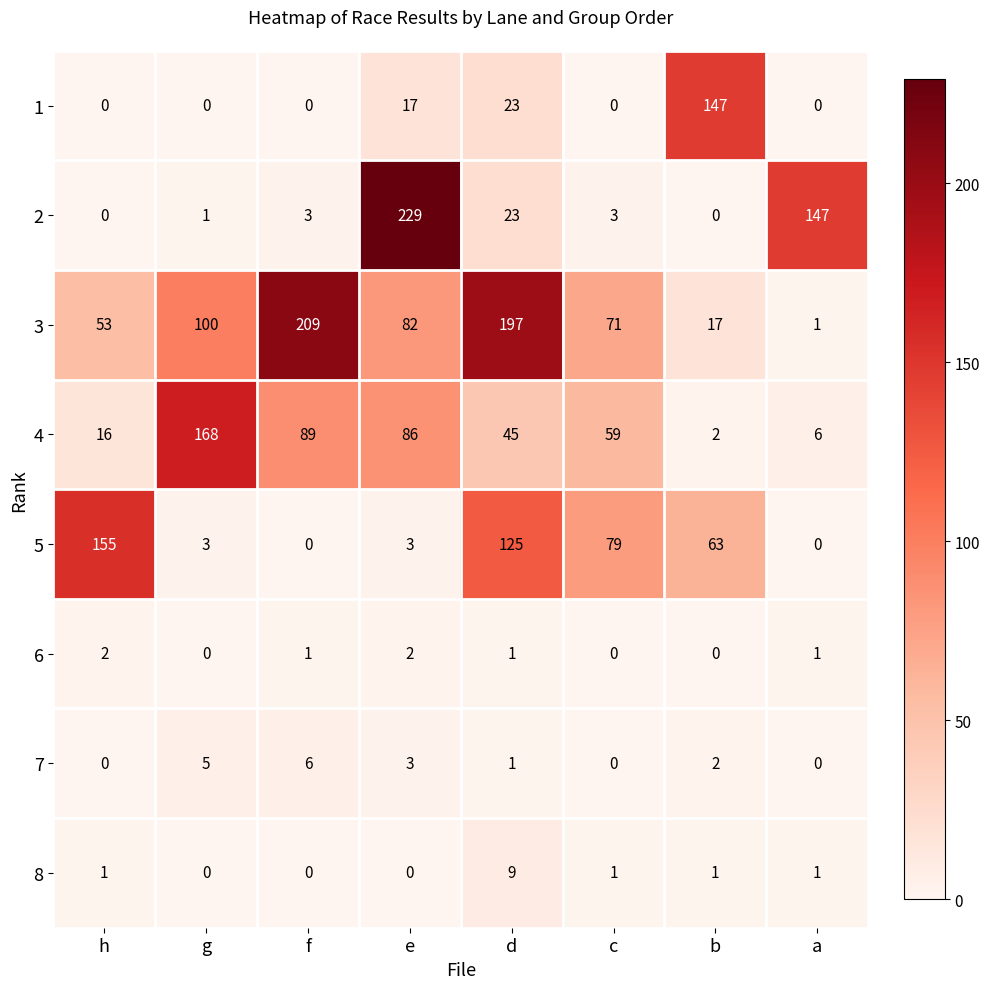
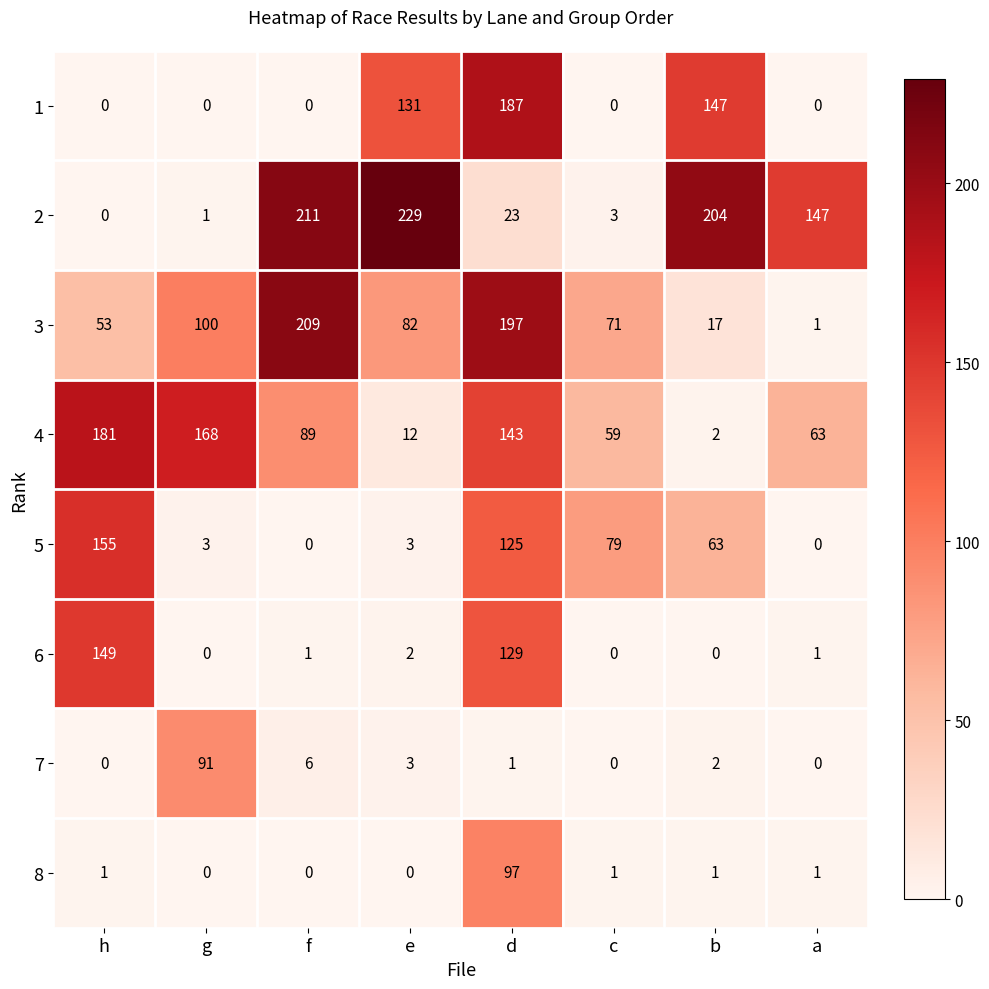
1, e: 17 -> 131
1, d: 23 -> 187
2, f: 3 -> 211
2, b: 0 -> 204
4, h: 16 -> 181
4, e: 86 -> 12
4, d: 45 -> 143
4, a: 6 -> 63
6, h: 2 -> 149
6, d: 1 -> 129
7, g: 5 -> 91
8, d: 9 -> 97
